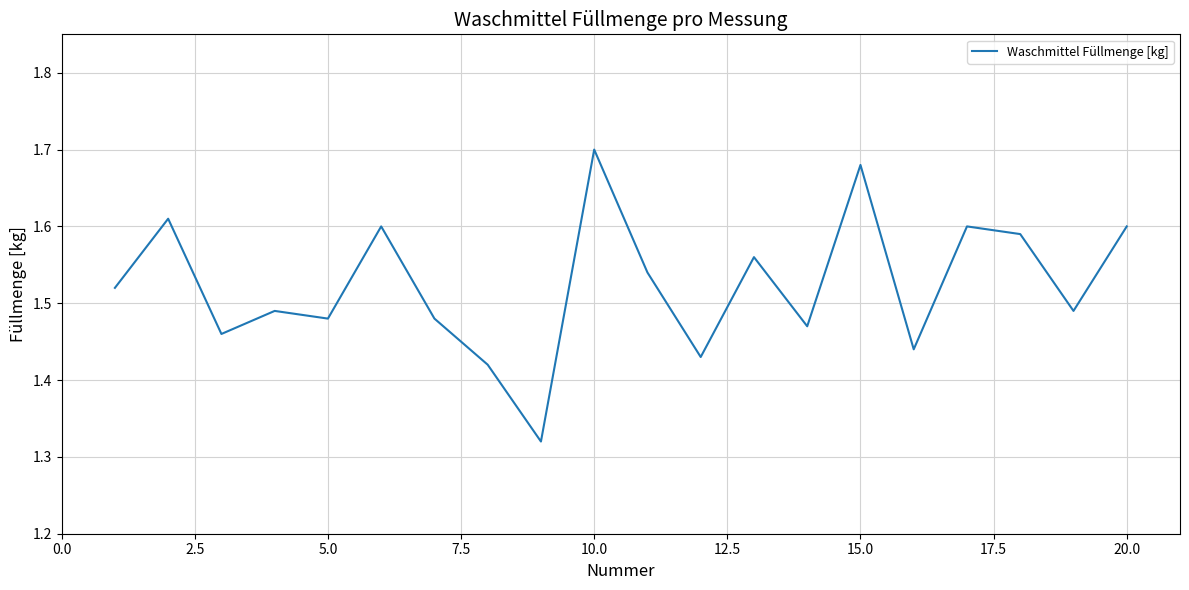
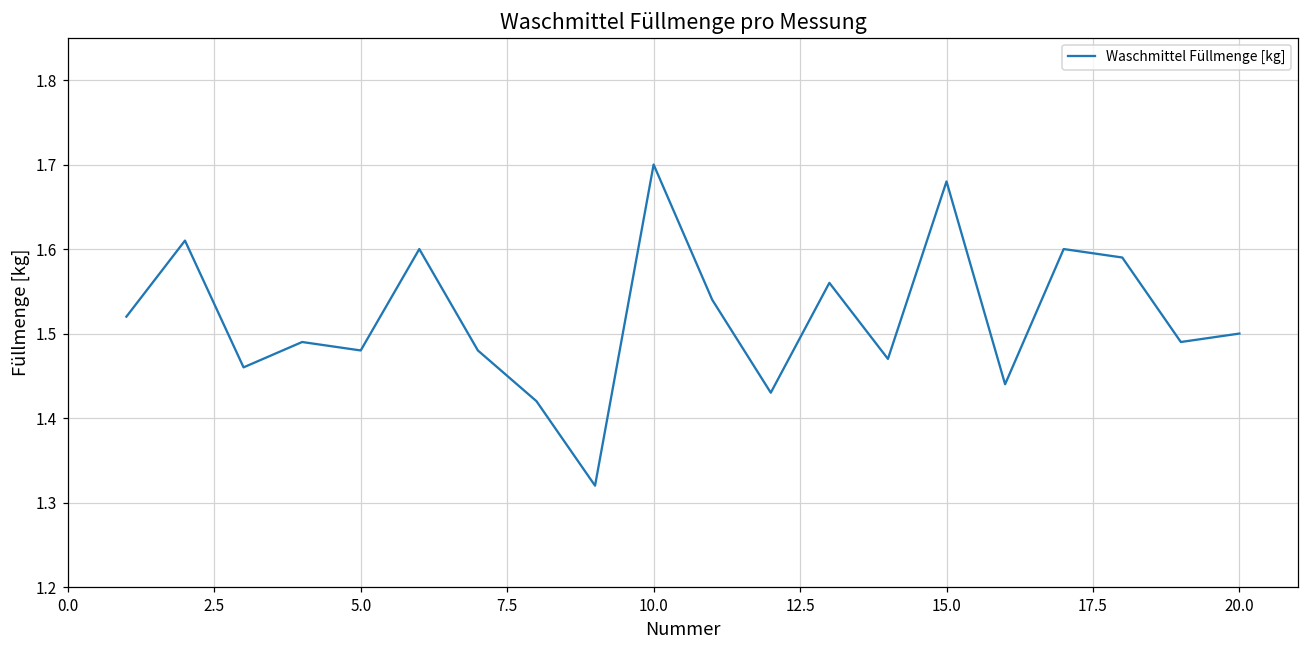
20.0: 1.6 -> 1.5
